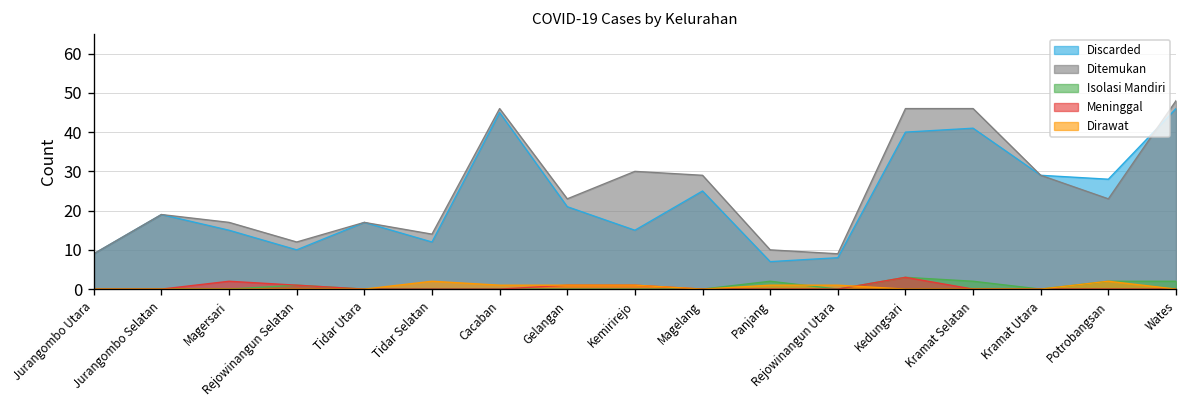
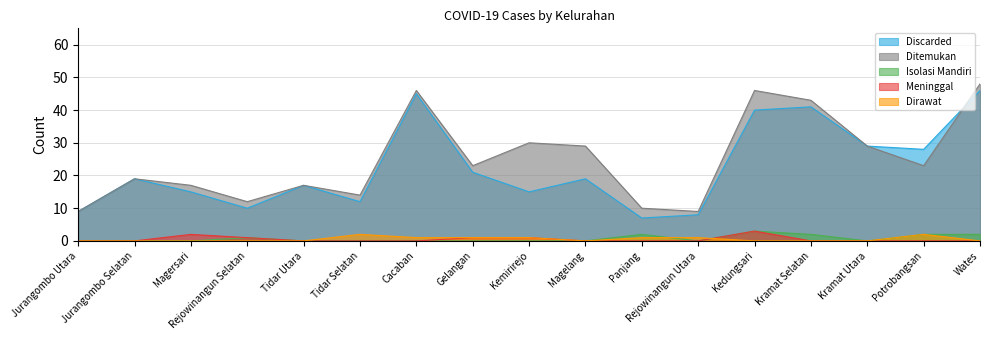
Discarded, Magelang: 25 -> 19
Ditemukan, Kramat Selatan: 46 -> 43
